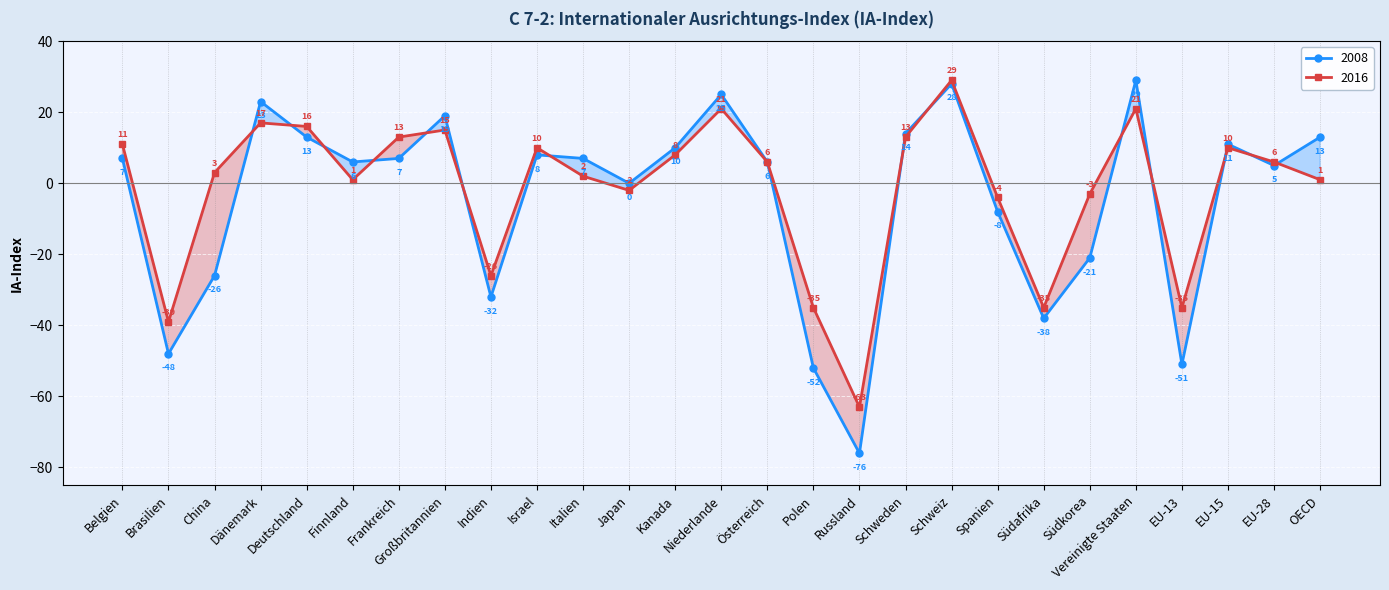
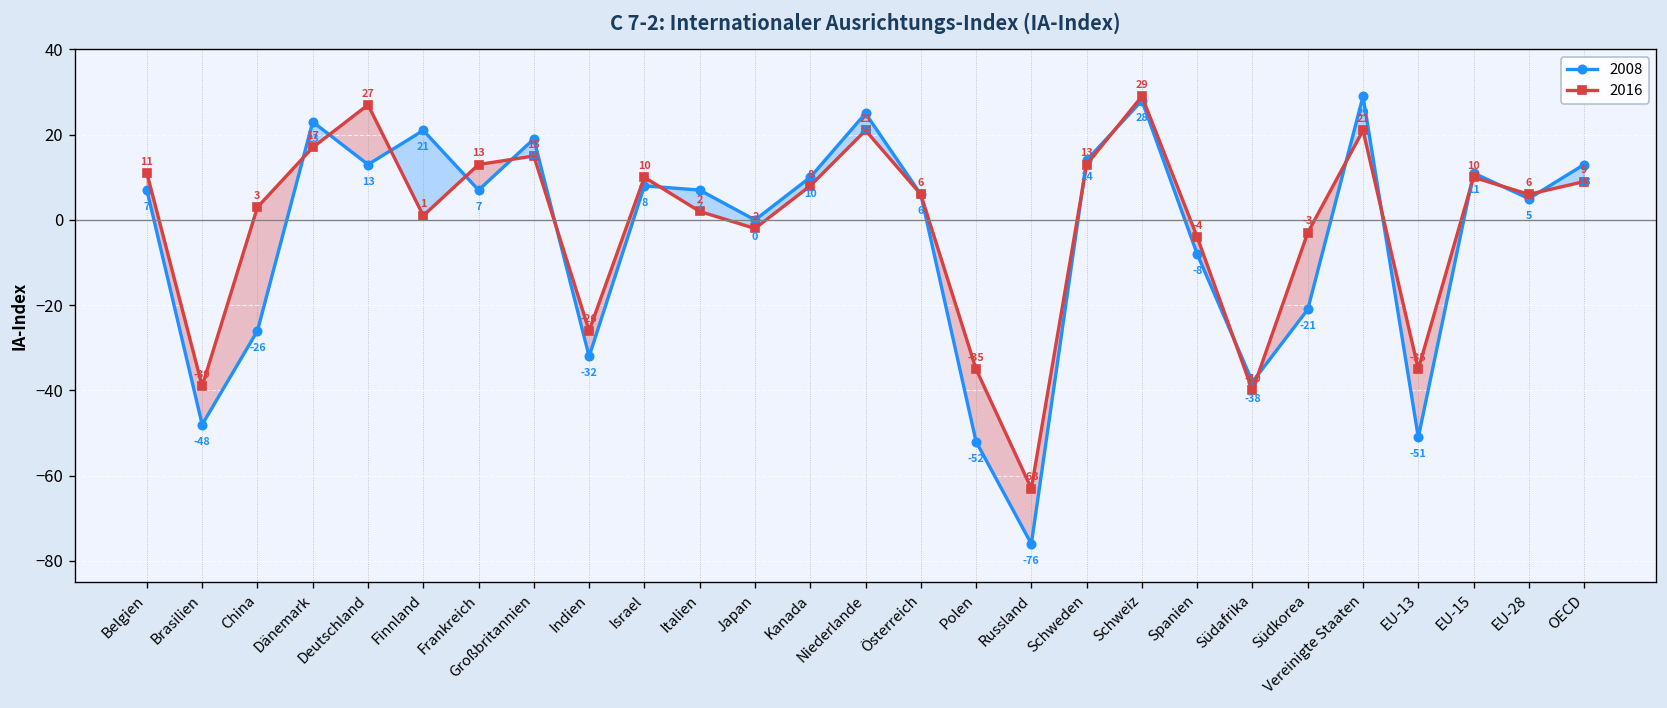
2016, Deutschland: 16 -> 27
2008, Finnland: 6 -> 21
2016, Südafrika: -35 -> -40
2016, OECD: 1 -> 9
